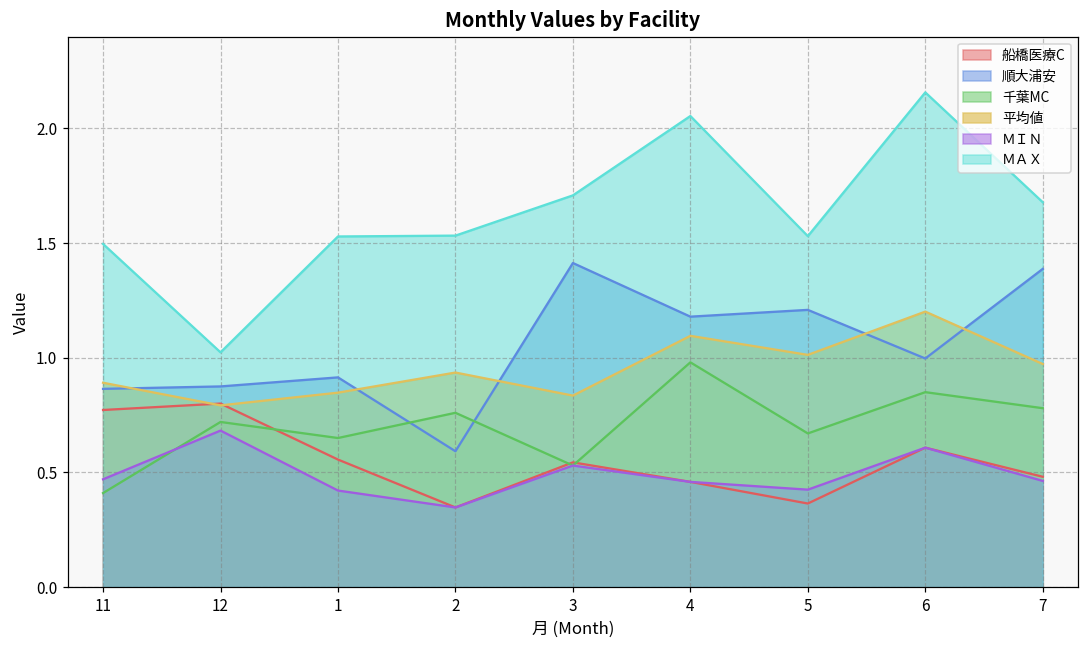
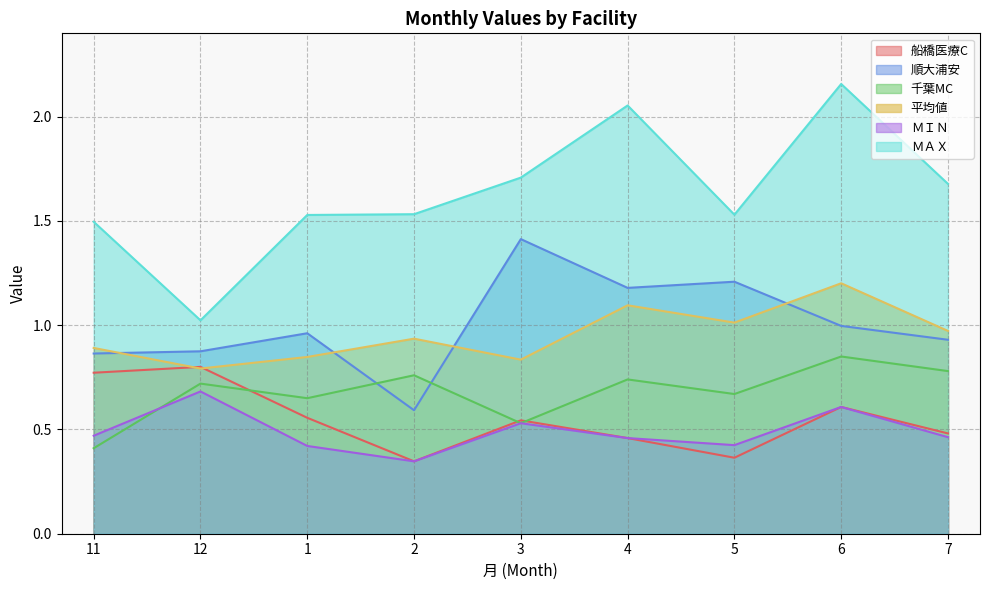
順大浦安, 1: 0.91 -> 0.96
千葉MC, 4: 0.98 -> 0.74
順大浦安, 7: 1.39 -> 0.93
